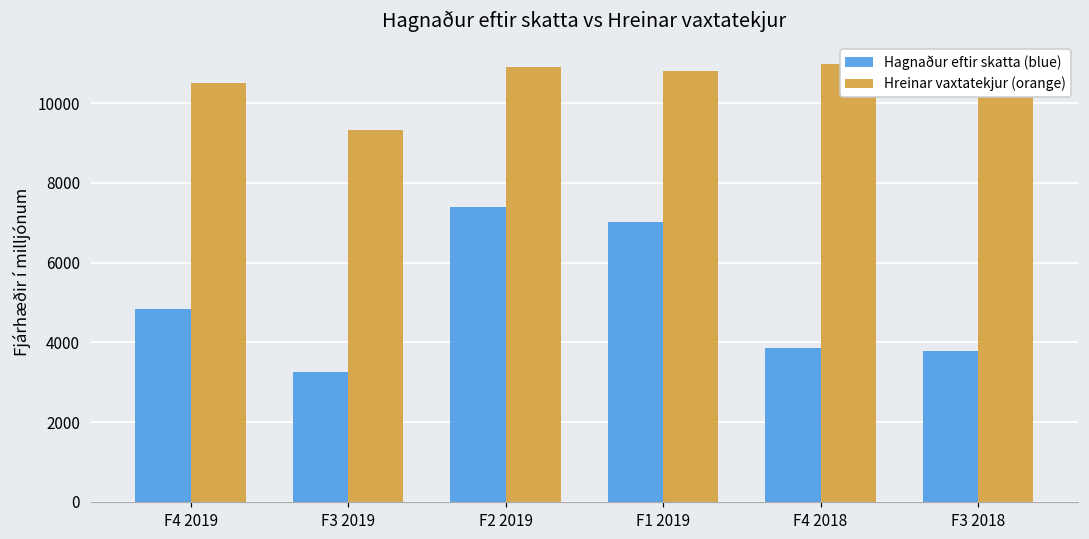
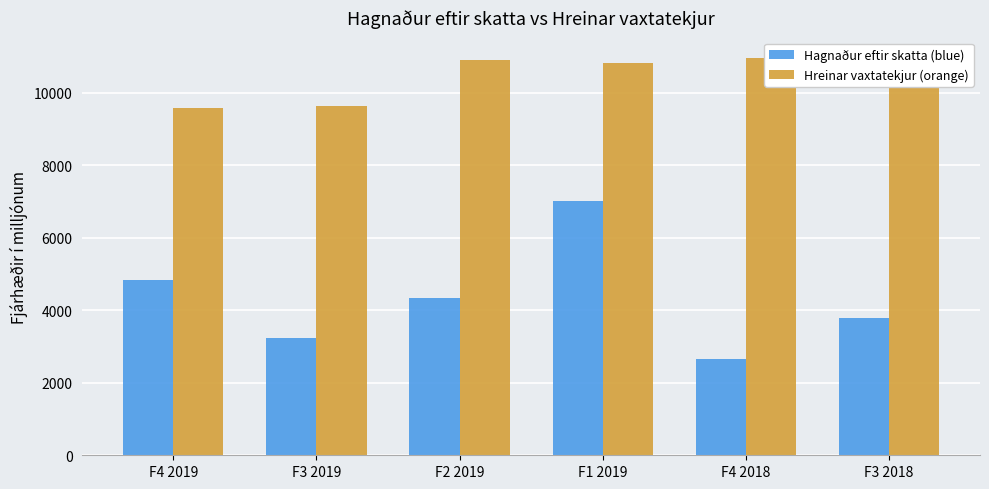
Hreinar vaxtatekjur (orange), F4 2019: 10500 -> 9600
Hreinar vaxtatekjur (orange), F3 2019: 9300 -> 9600
Hagnaður eftir skatta (blue), F2 2019: 7400 -> 4300
Hagnaður eftir skatta (blue), F4 2018: 3900 -> 2700
